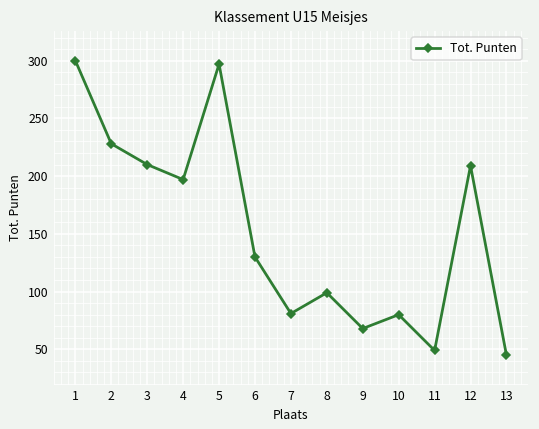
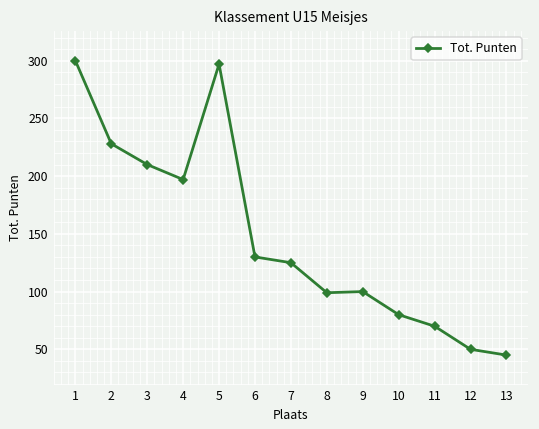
7: 81 -> 125
9: 68 -> 100
11: 49 -> 70
12: 209 -> 50
